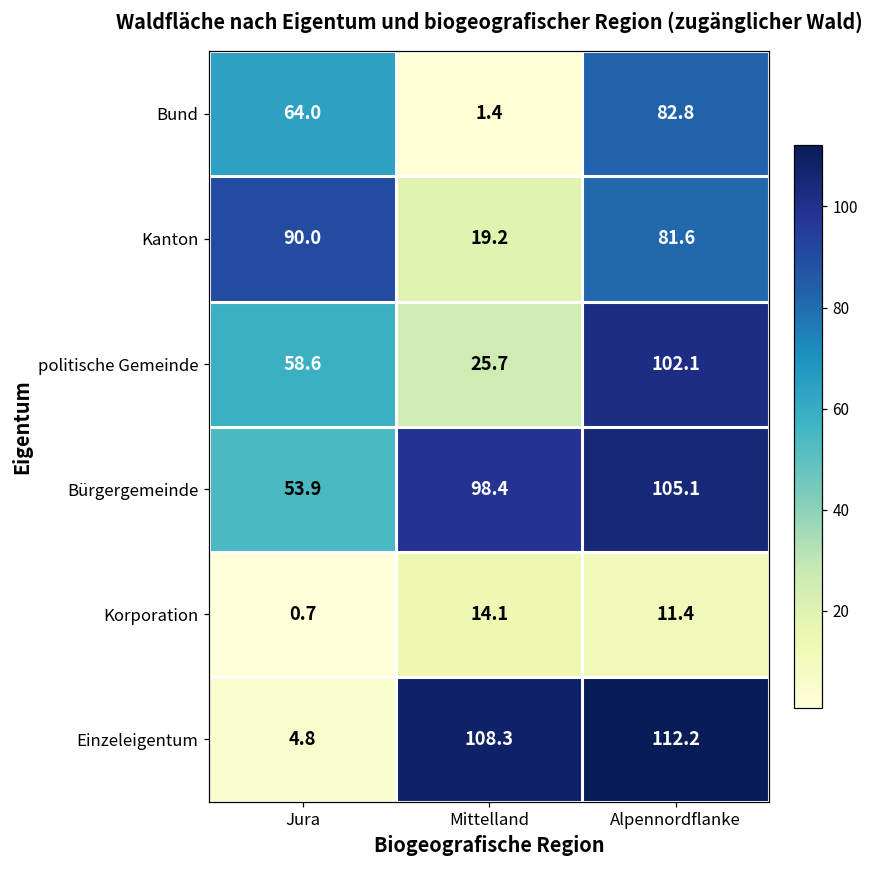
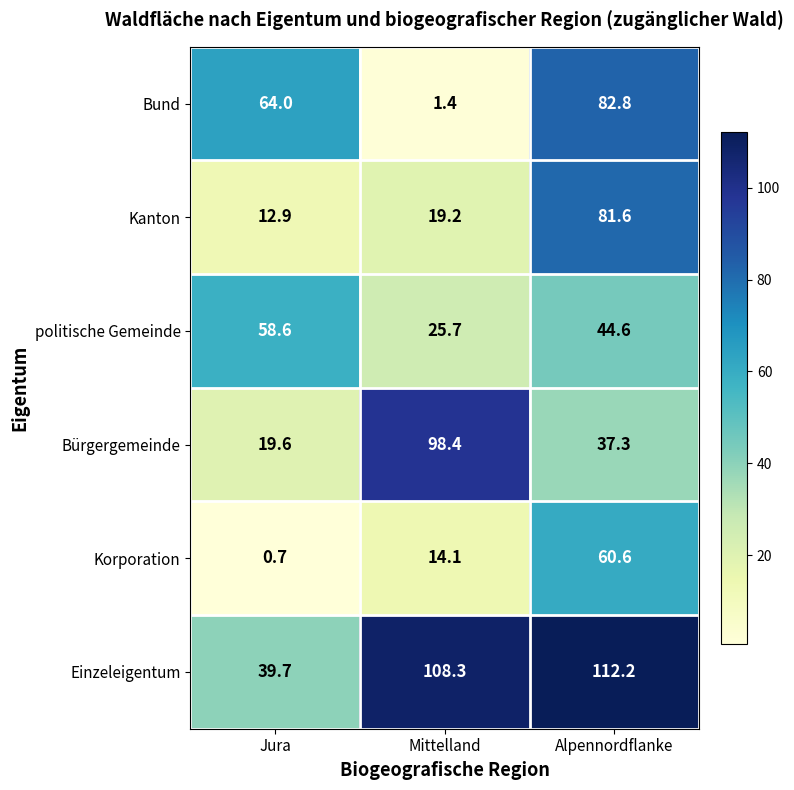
Kanton, Jura: 90.0 -> 12.9
politische Gemeinde, Alpennordflanke: 102.1 -> 44.6
Bürgergemeinde, Jura: 53.9 -> 19.6
Bürgergemeinde, Alpennordflanke: 105.1 -> 37.3
Korporation, Alpennordflanke: 11.4 -> 60.6
Einzeleigentum, Jura: 4.8 -> 39.7
